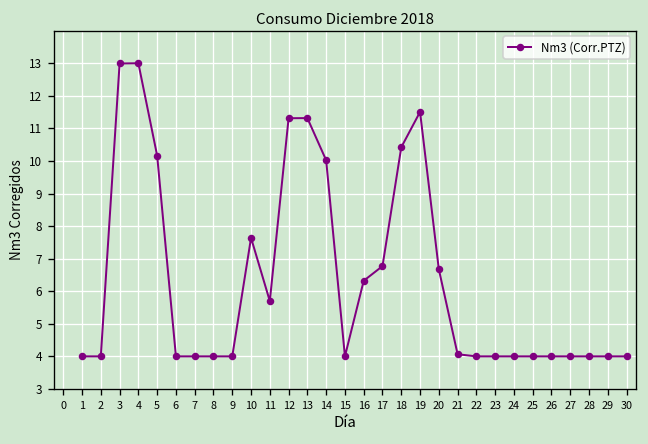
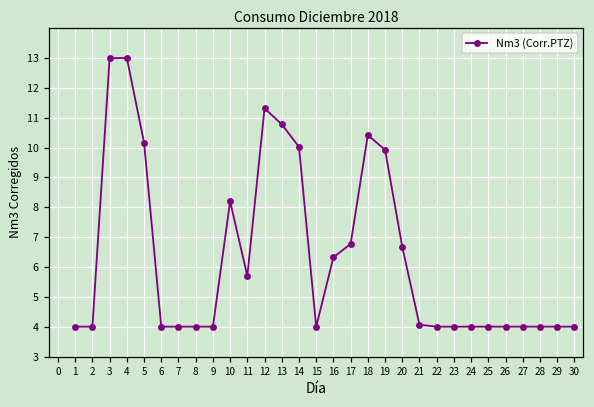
10: 7.6 -> 8.2
13: 11.3 -> 10.8
19: 11.5 -> 9.9
